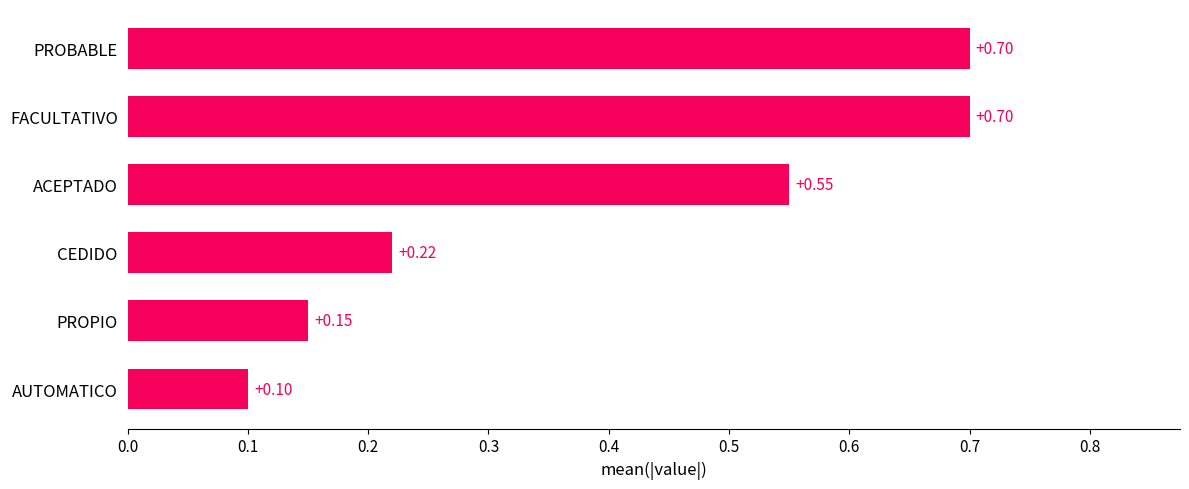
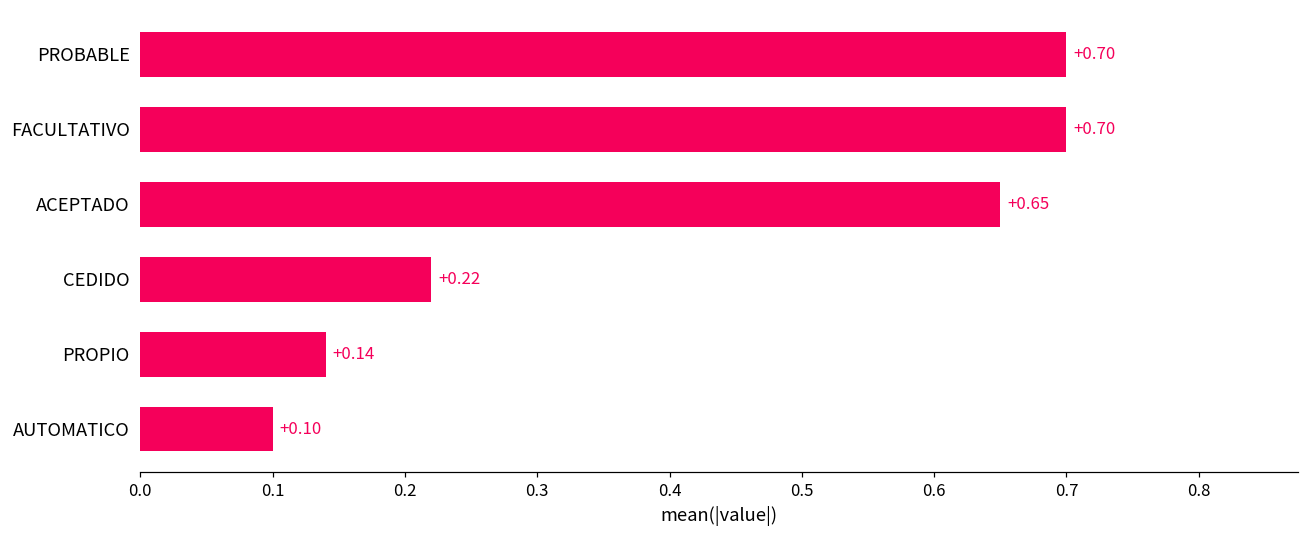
ACEPTADO: +0.55 -> +0.65
PROPIO: +0.15 -> +0.14
